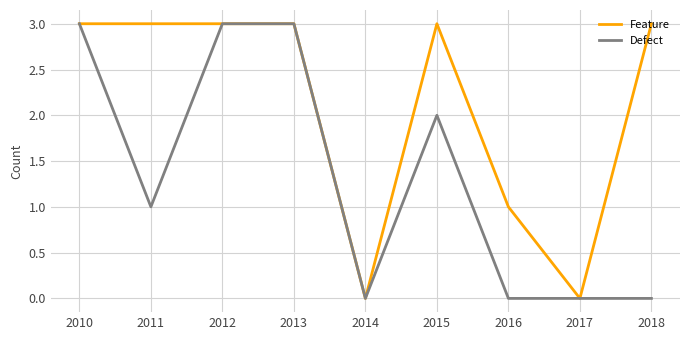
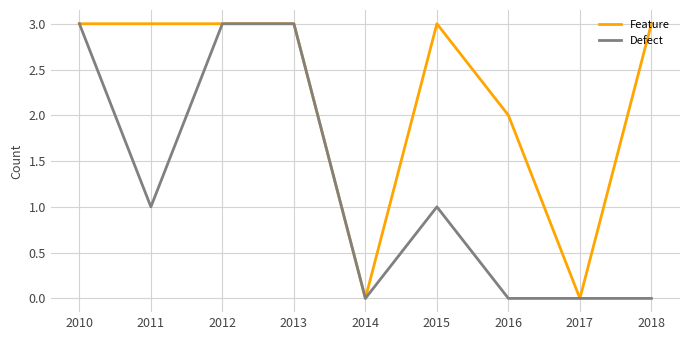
Defect, 2015: 2 -> 1
Feature, 2016: 1 -> 2
